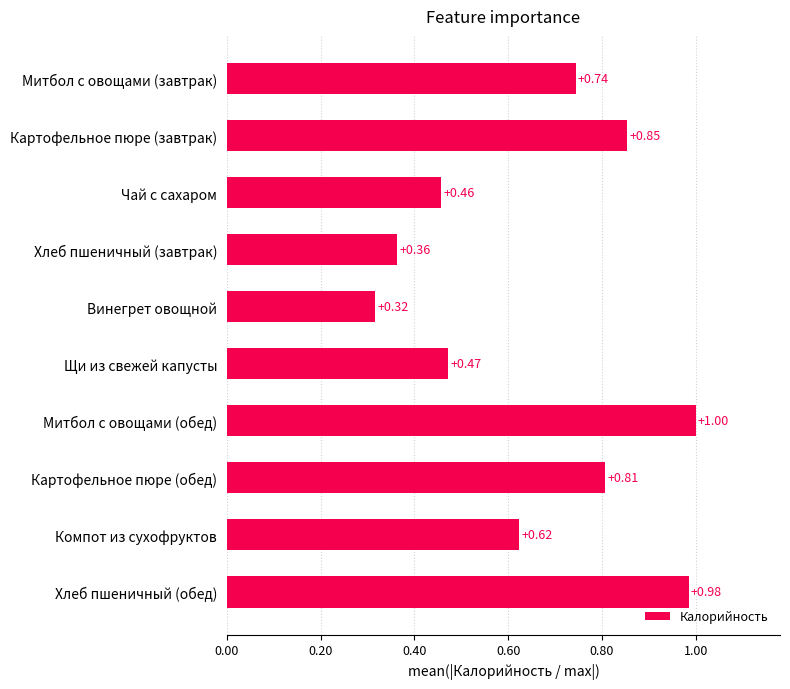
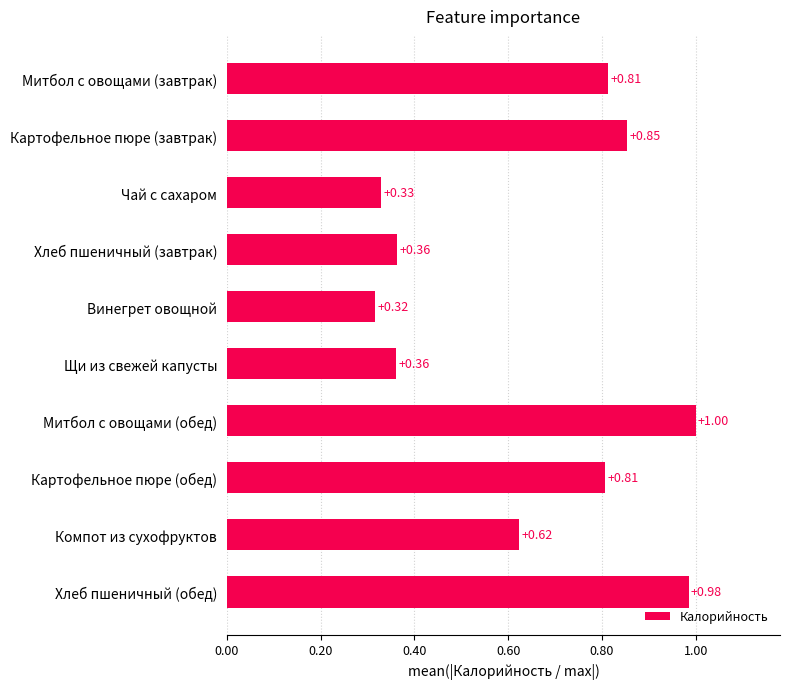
Митбол с овощами (завтрак): +0.74 -> +0.81
Чай с сахаром: +0.46 -> +0.33
Щи из свежей капусты: +0.47 -> +0.36
